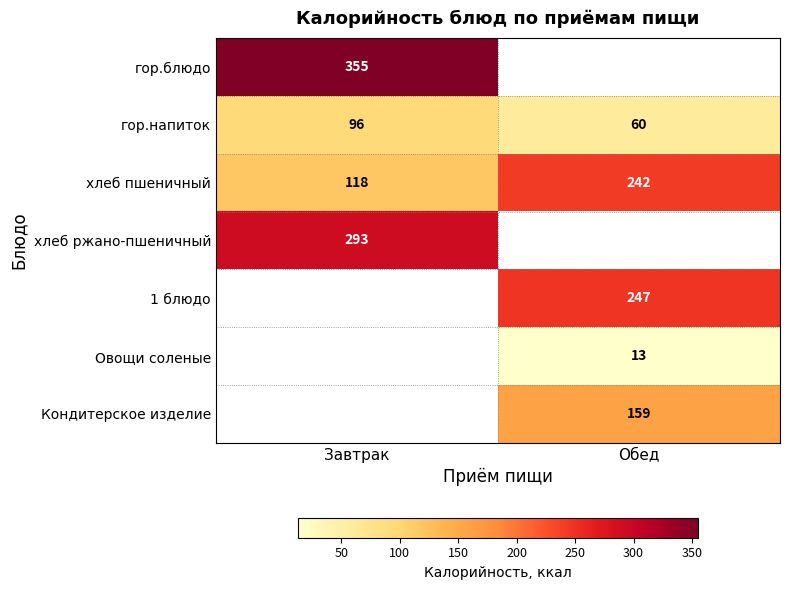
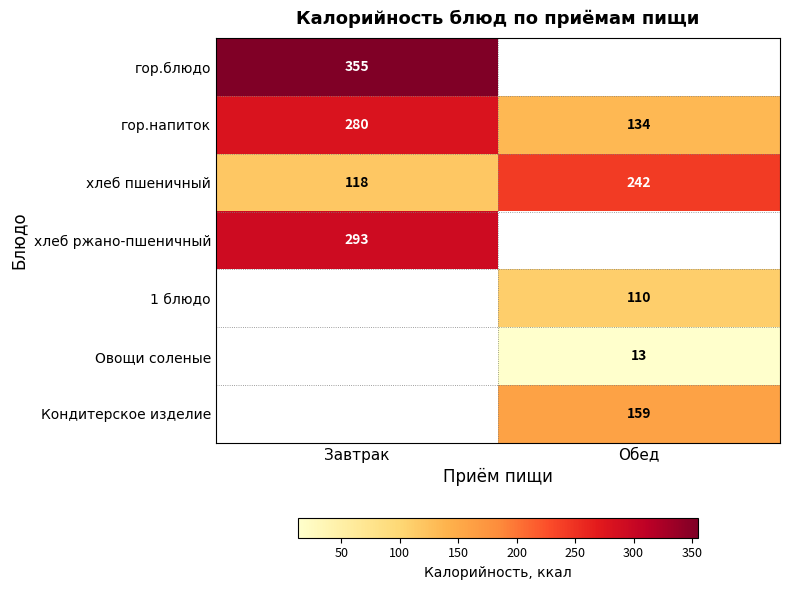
гор.напиток, Завтрак: 96 -> 280
гор.напиток, Обед: 60 -> 134
1 блюдо, Обед: 247 -> 110
